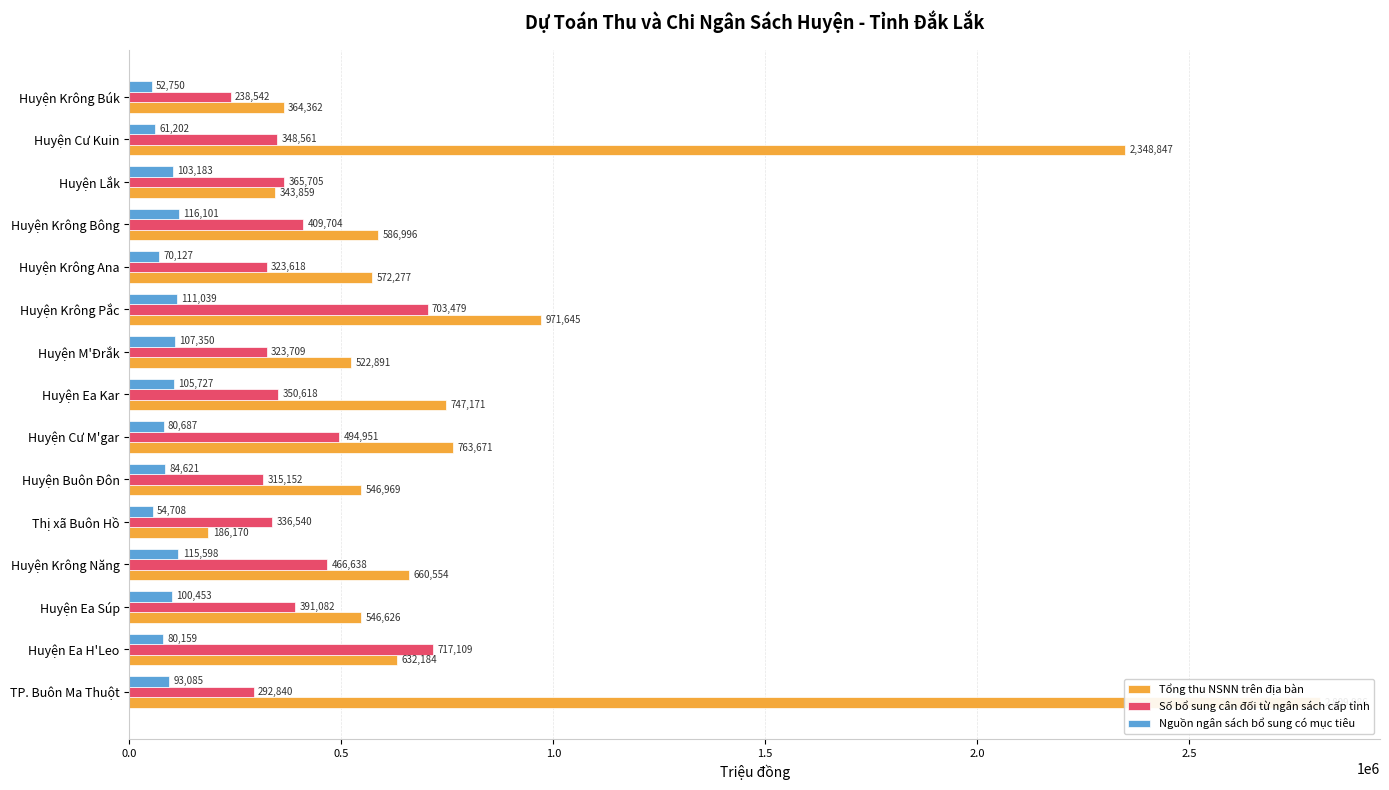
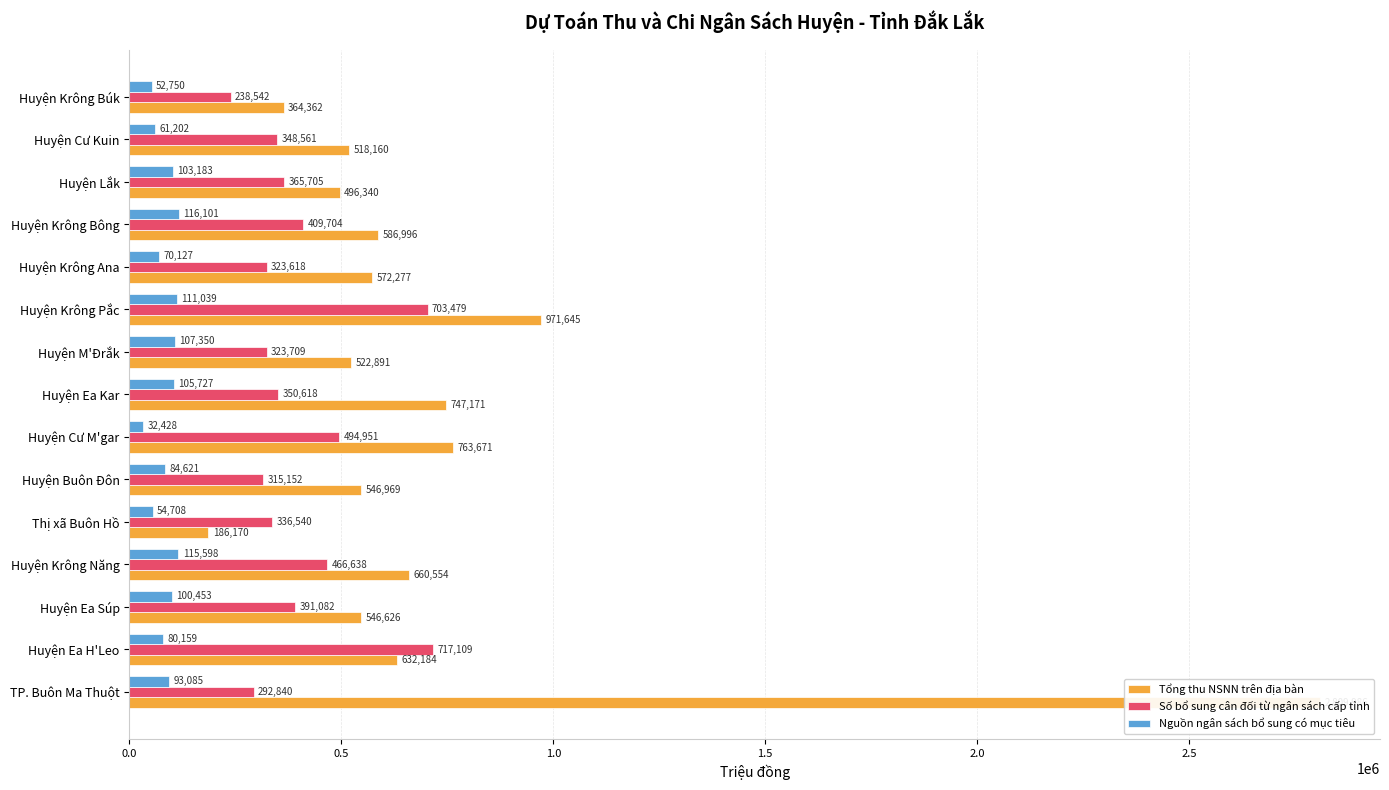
Tổng thu NSNN trên địa bàn, Huyện Cư Kuin: 2,348,847 -> 518,160
Tổng thu NSNN trên địa bàn, Huyện Lắk: 343,859 -> 496,340
Nguồn ngân sách bổ sung có mục tiêu, Huyện Cư M'gar: 80,687 -> 32,428
